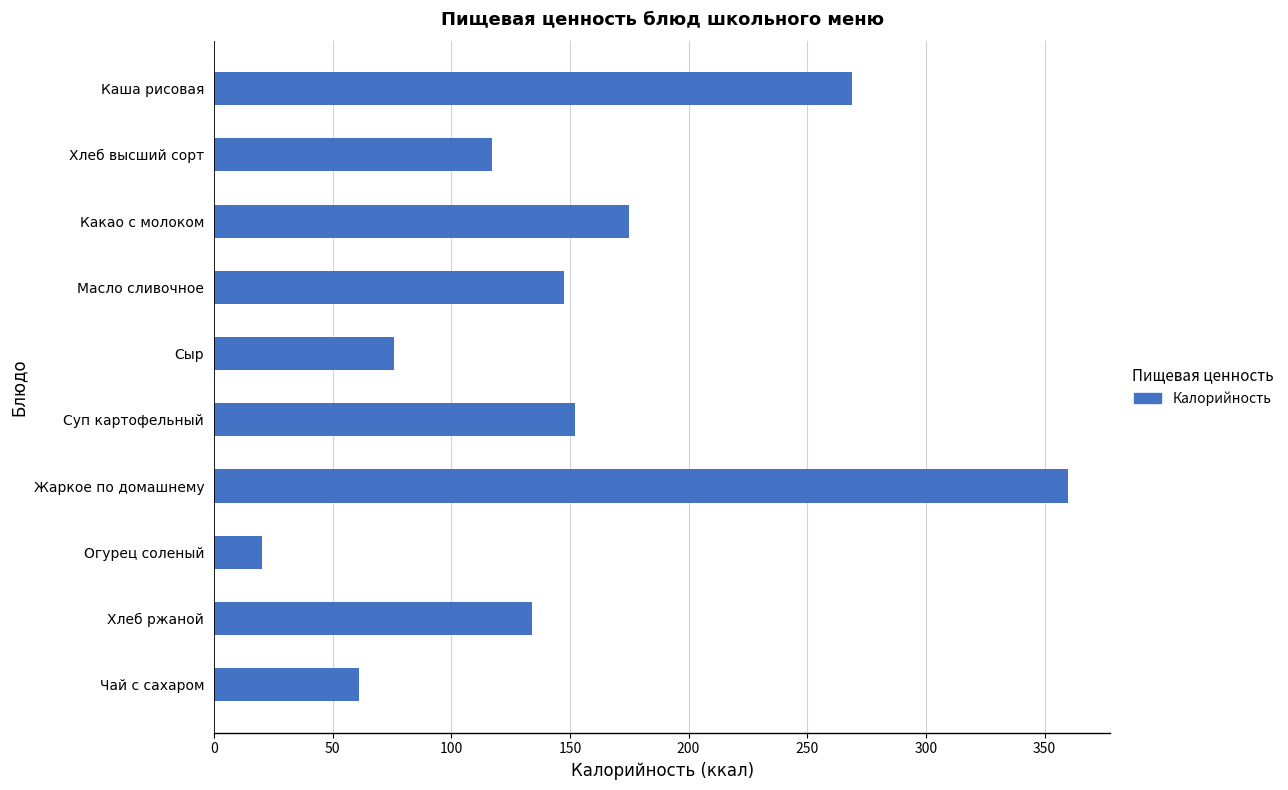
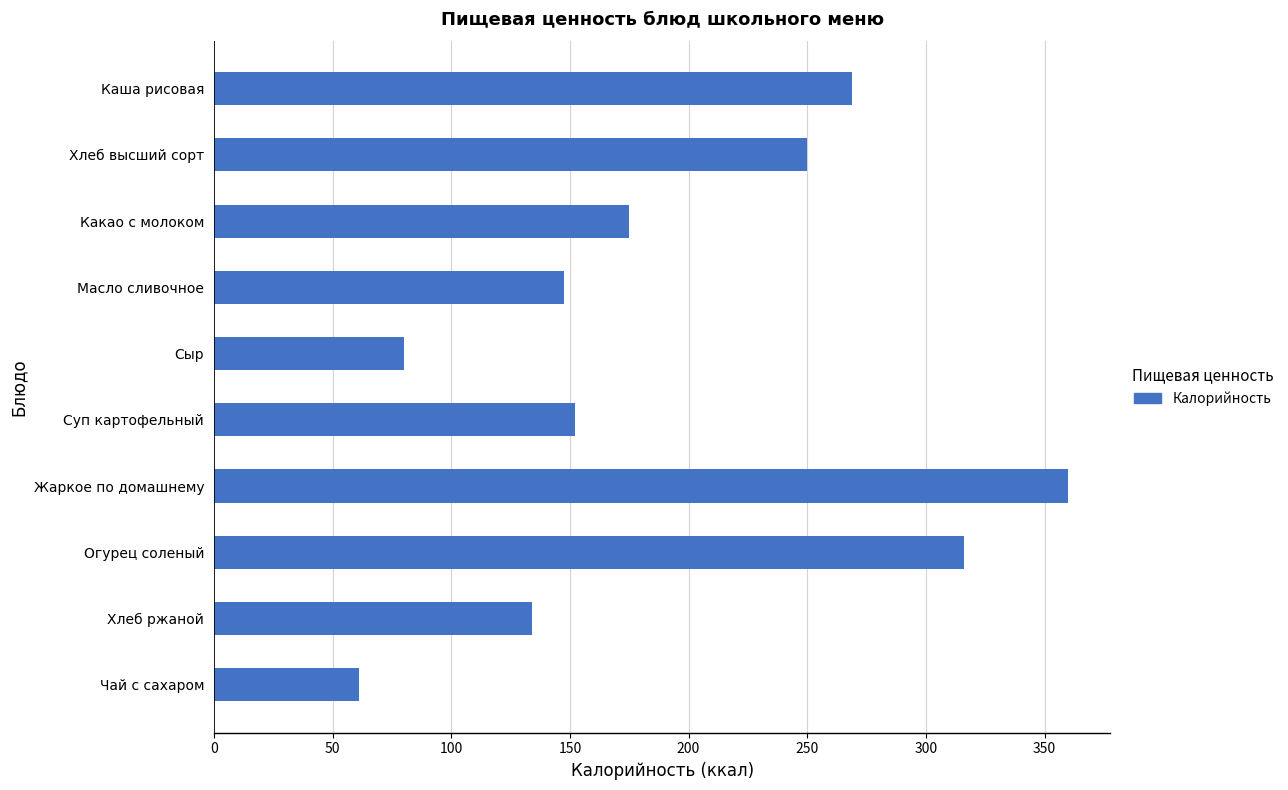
Хлеб высший сорт: 117 -> 250
Сыр: 76 -> 80
Огурец соленый: 20 -> 316
